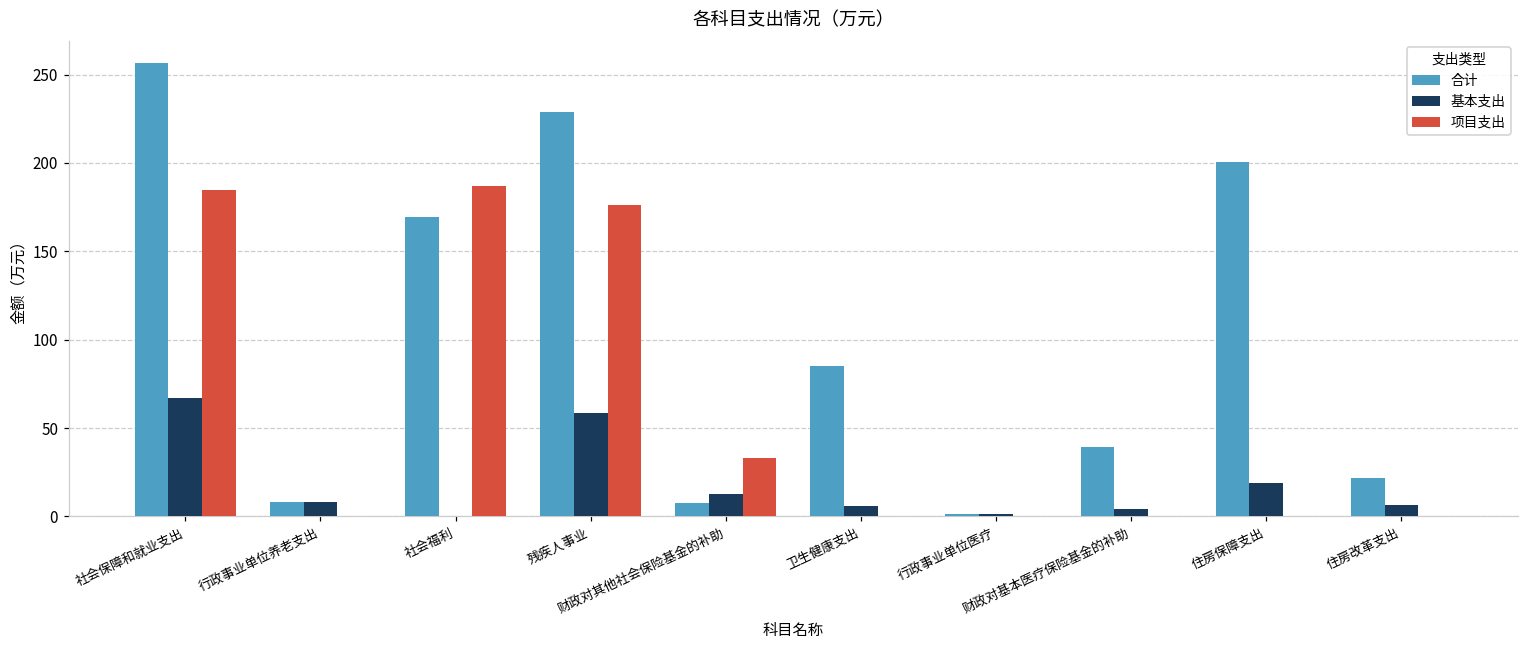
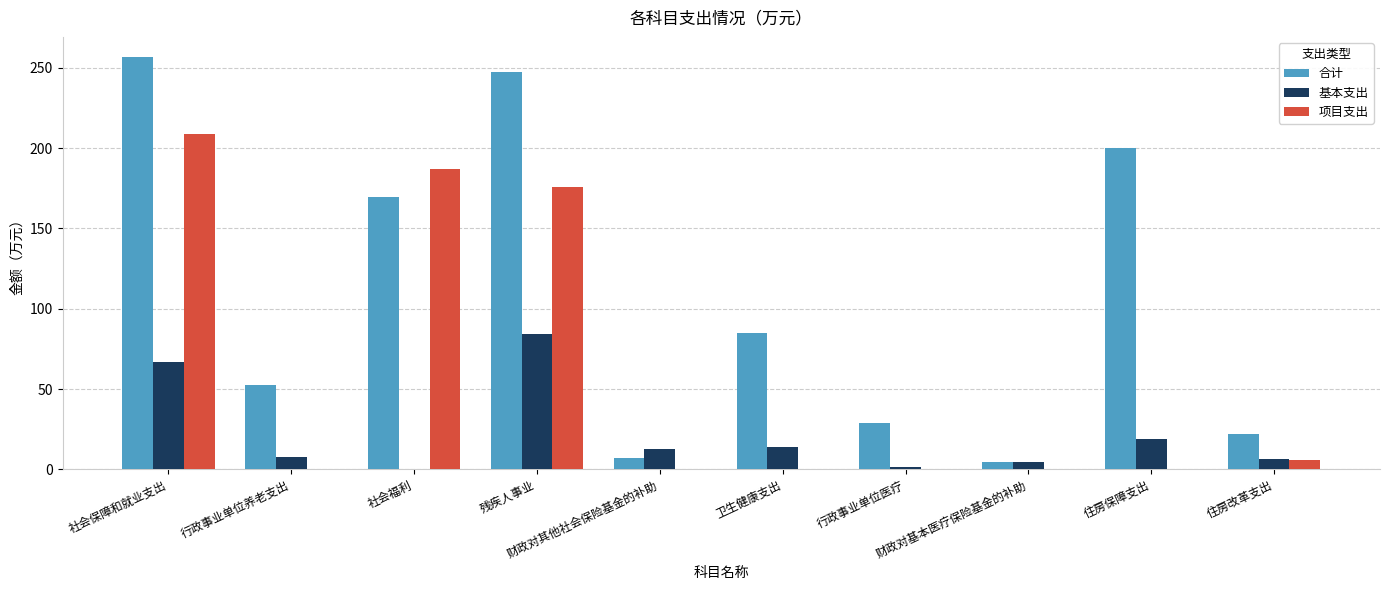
项目支出, 社会保障和就业支出: 185 -> 209
合计, 行政事业单位养老支出: 8 -> 52
合计, 残疾人事业: 229 -> 247
基本支出, 残疾人事业: 59 -> 84
项目支出, 财政对其他社会保险基金的补助: 33 -> 0
基本支出, 卫生健康支出: 6 -> 14
合计, 行政事业单位医疗: 2 -> 29
合计, 财政对基本医疗保险基金的补助: 39 -> 4
项目支出, 住房改革支出: 0 -> 6
